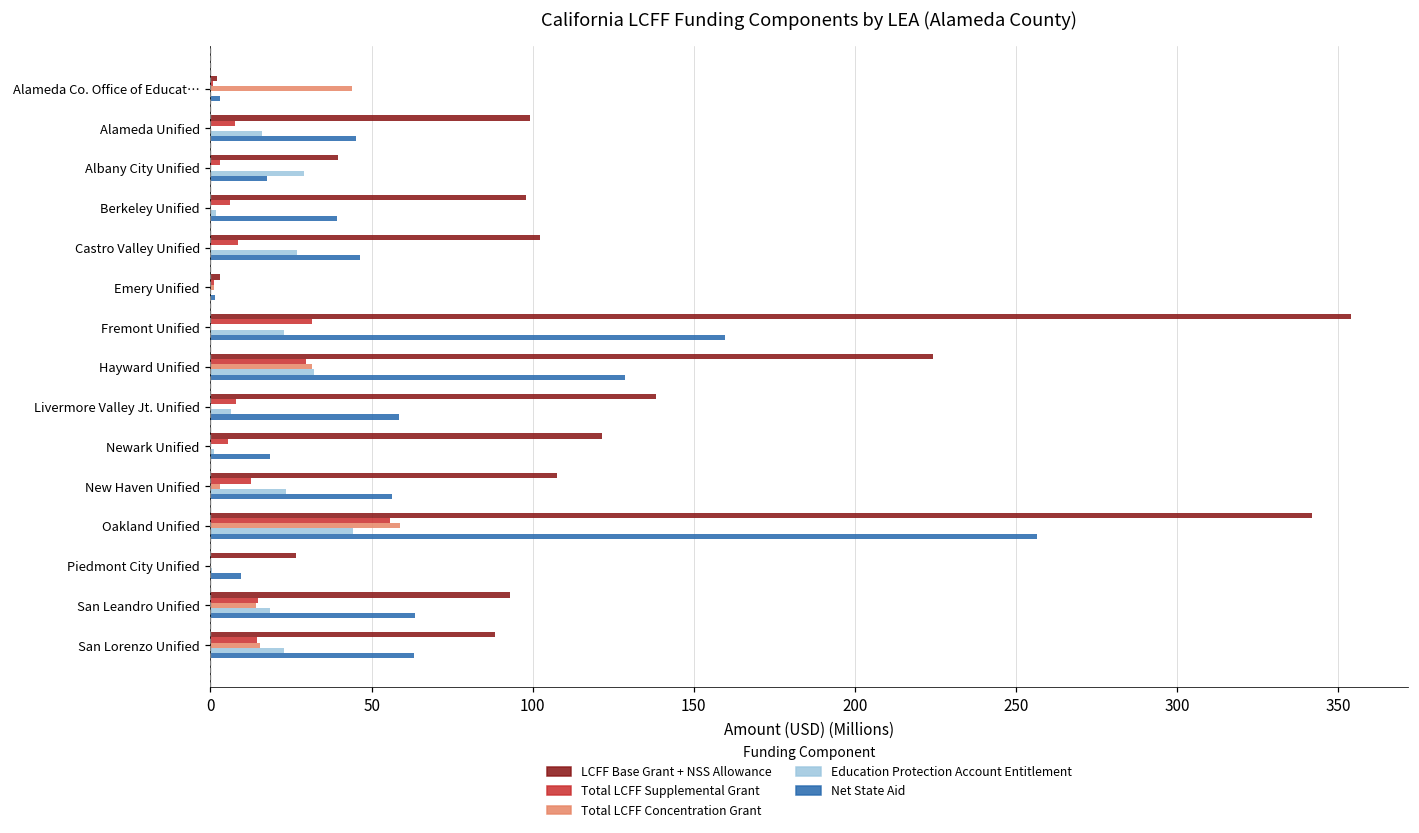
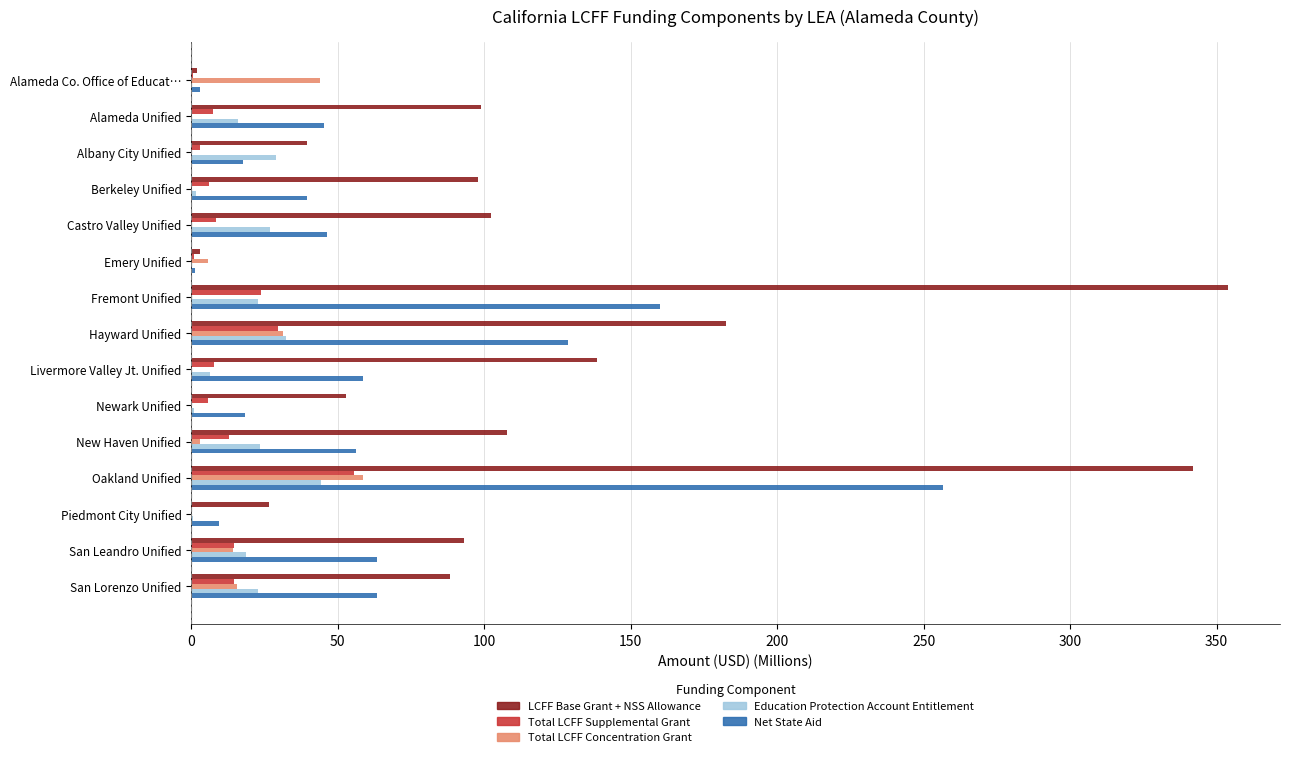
Total LCFF Concentration Grant, Emery Unified: 1 -> 6
Total LCFF Supplemental Grant, Fremont Unified: 32 -> 24
LCFF Base Grant + NSS Allowance, Hayward Unified: 224 -> 182
LCFF Base Grant + NSS Allowance, Newark Unified: 122 -> 53
